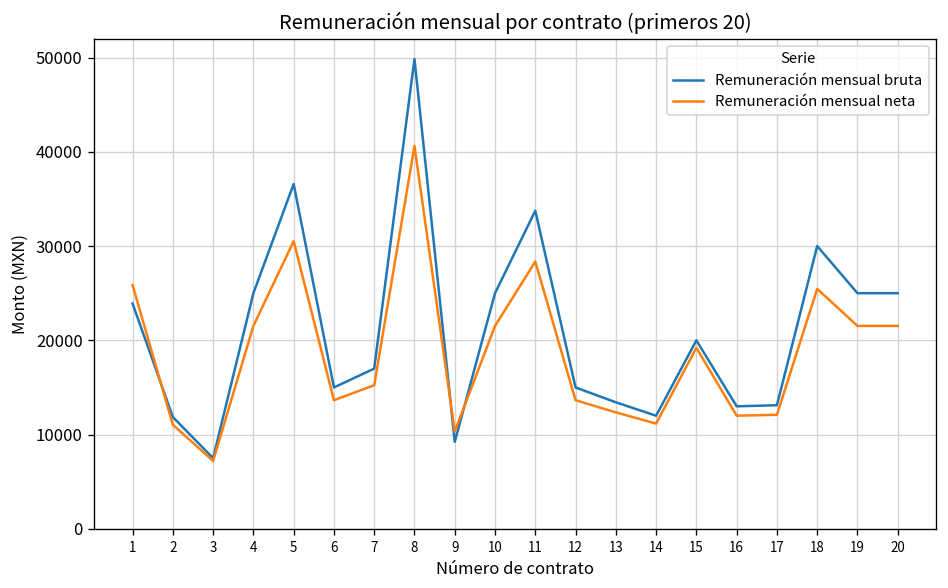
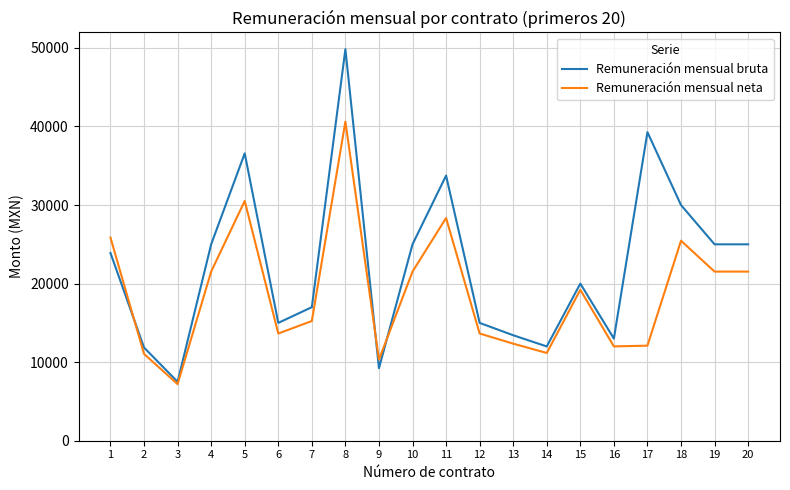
Remuneración mensual bruta, 17: 13000 -> 39000
